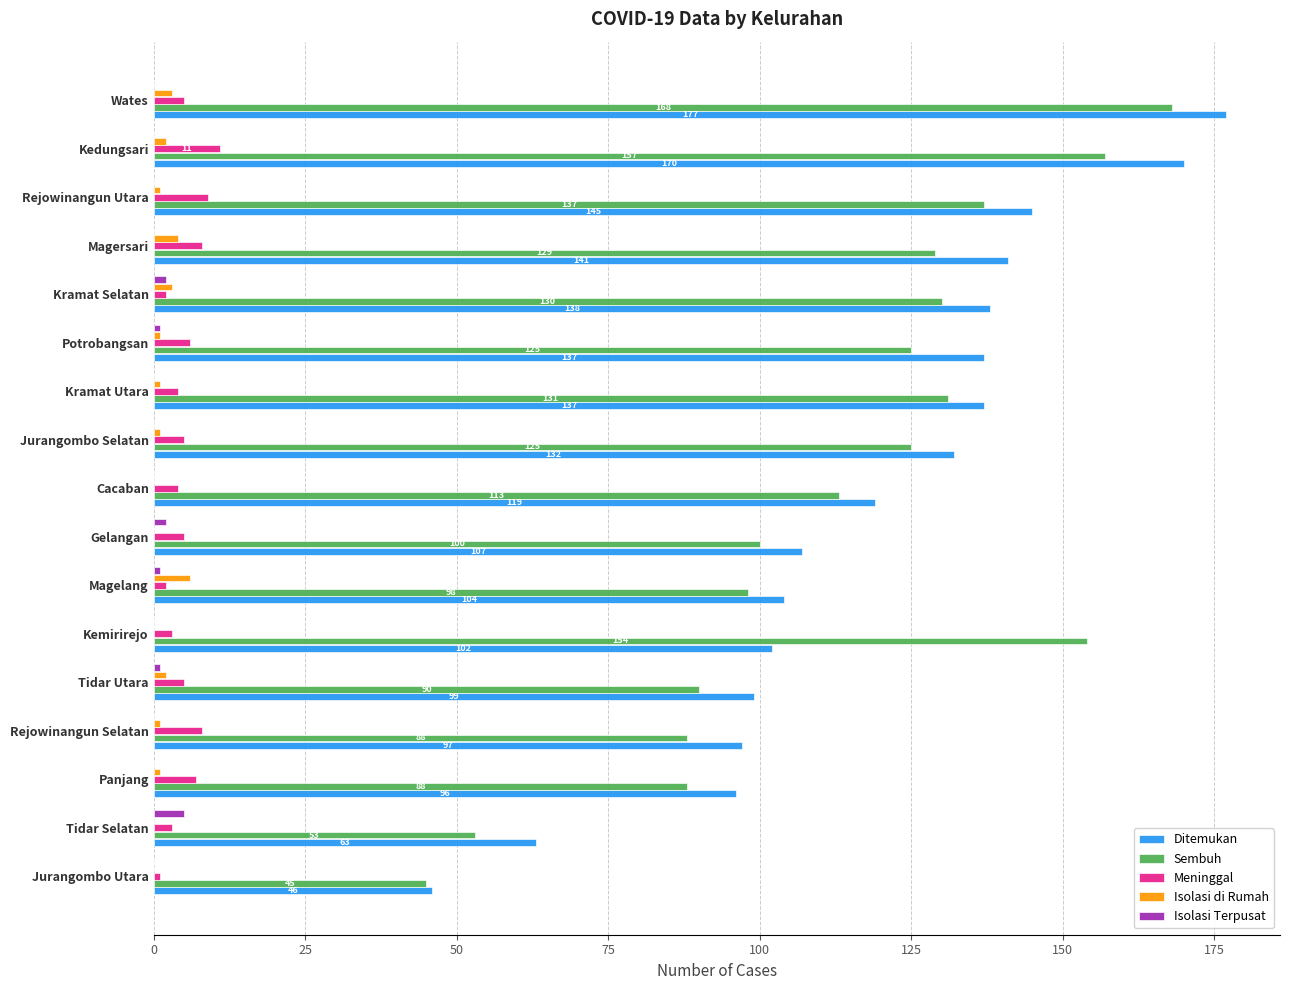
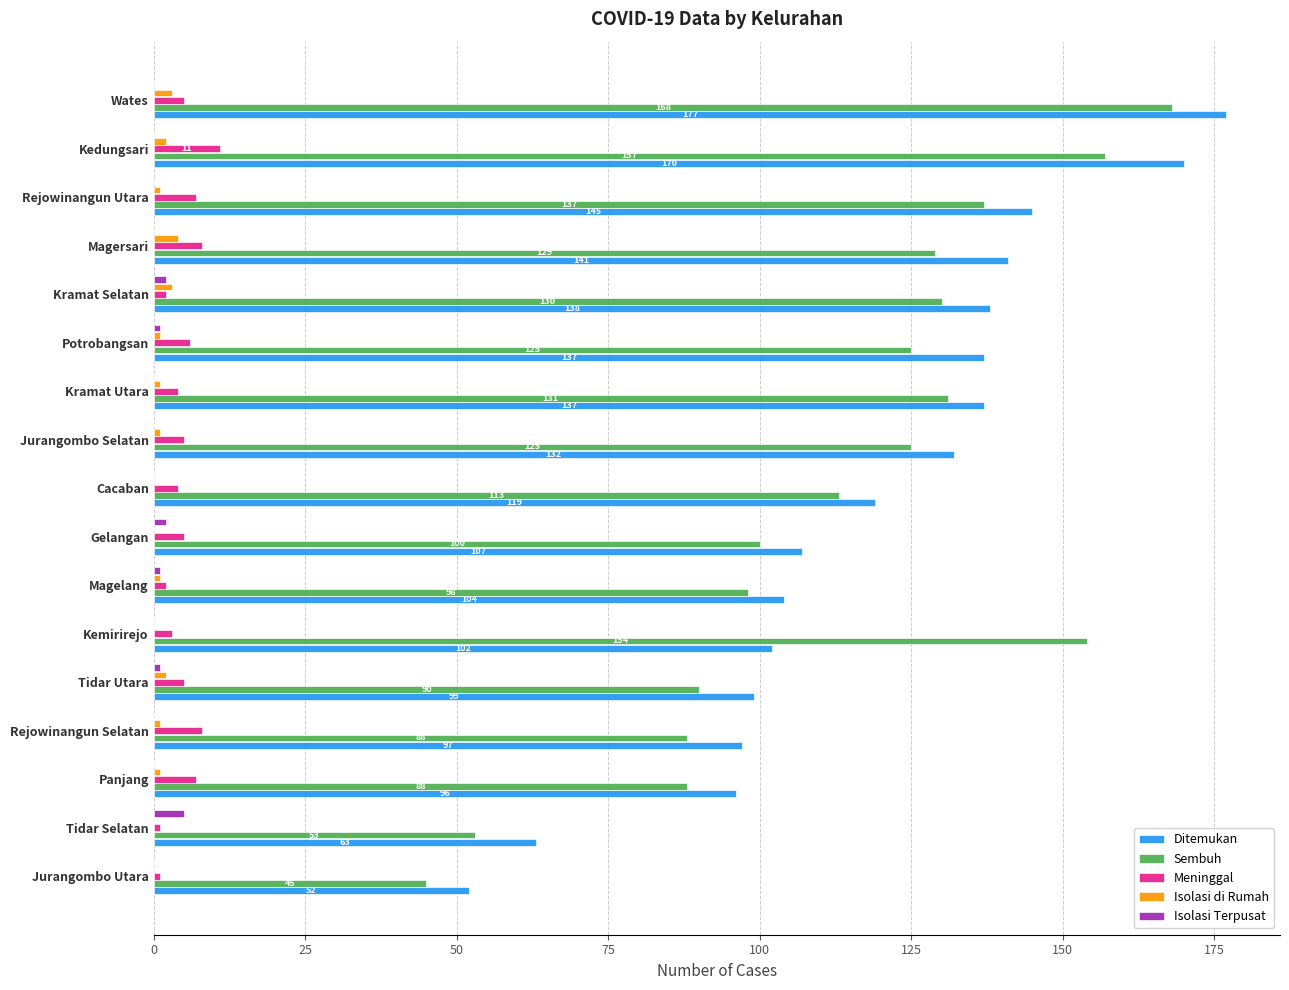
Meninggal, Rejowinangun Utara: 9 -> 7
Isolasi di Rumah, Magelang: 6 -> 1
Meninggal, Tidar Selatan: 3 -> 1
Ditemukan, Jurangombo Utara: 46 -> 52
